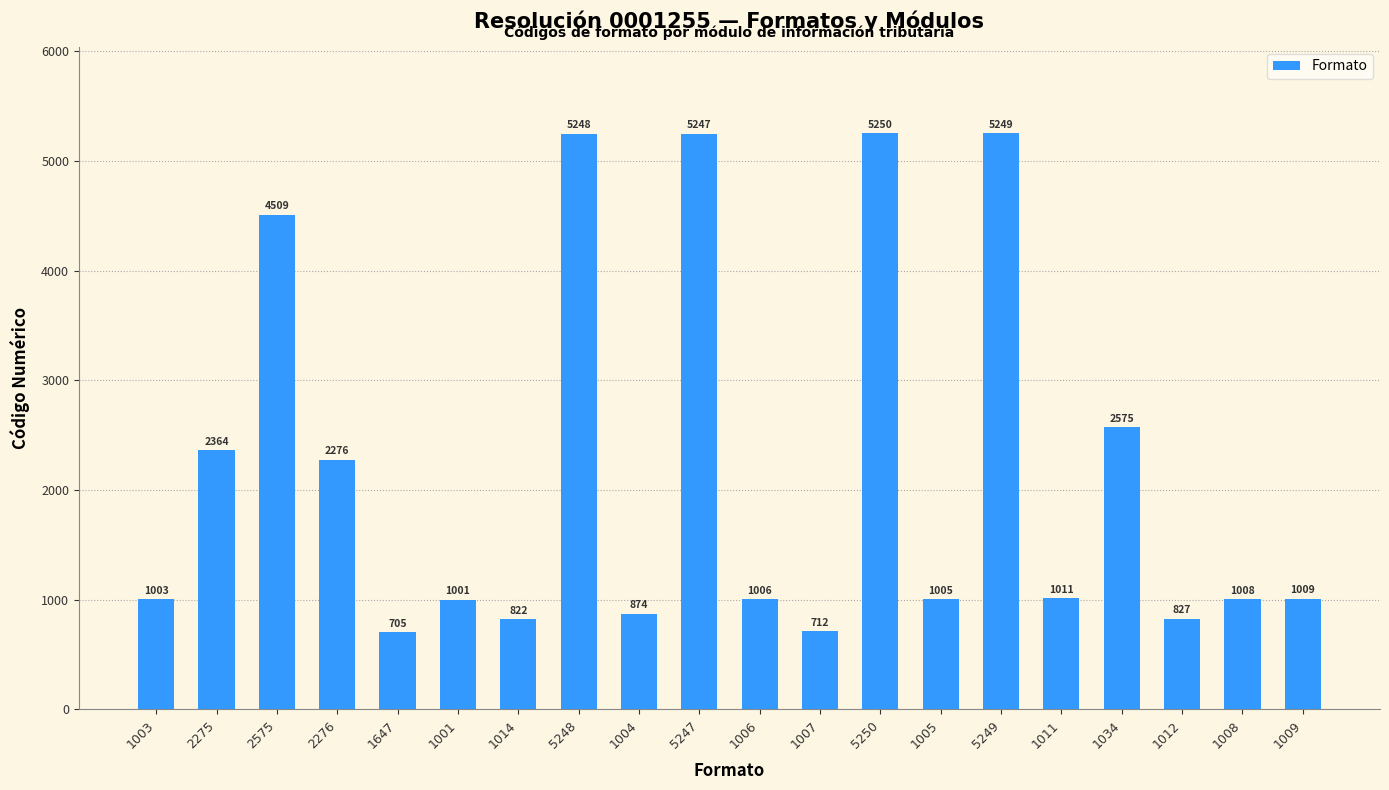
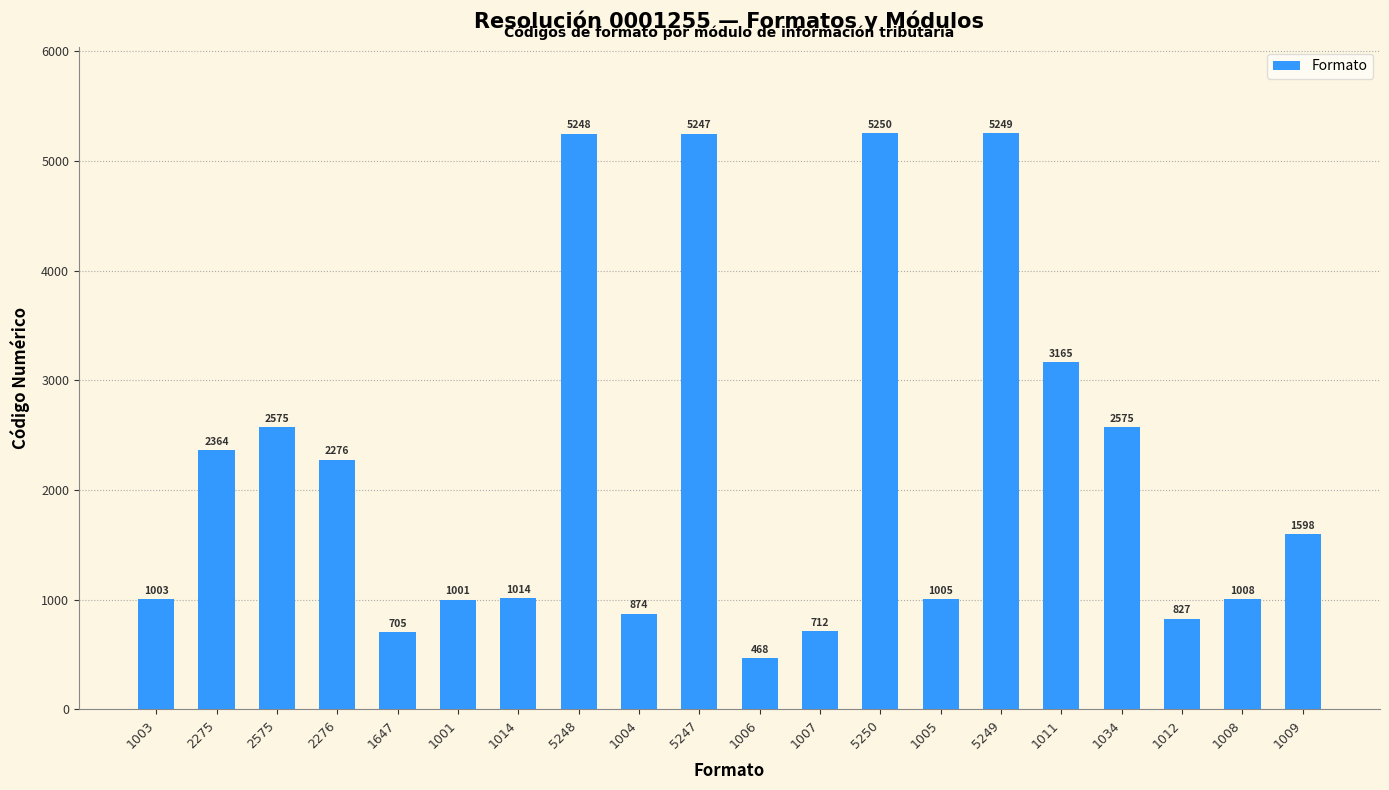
2575: 4509 -> 2575
1014: 822 -> 1014
1006: 1006 -> 468
1011: 1011 -> 3165
1009: 1009 -> 1598
